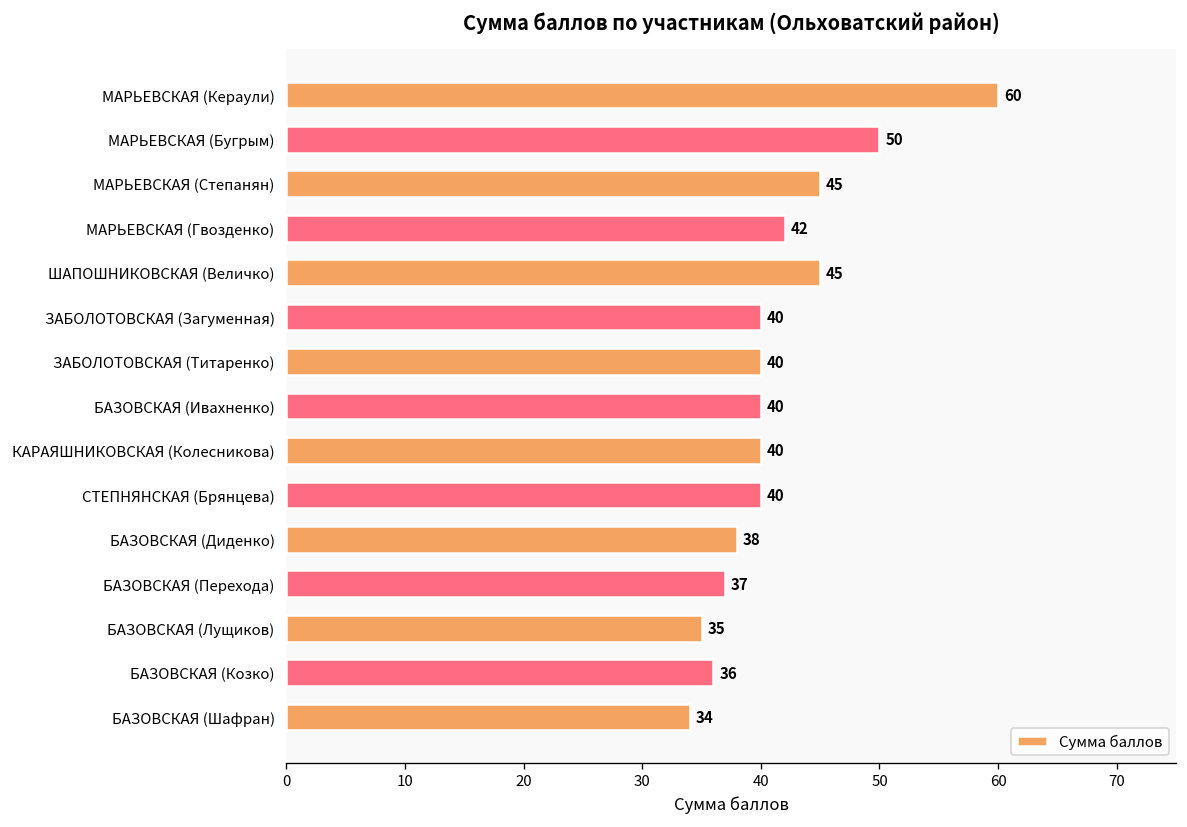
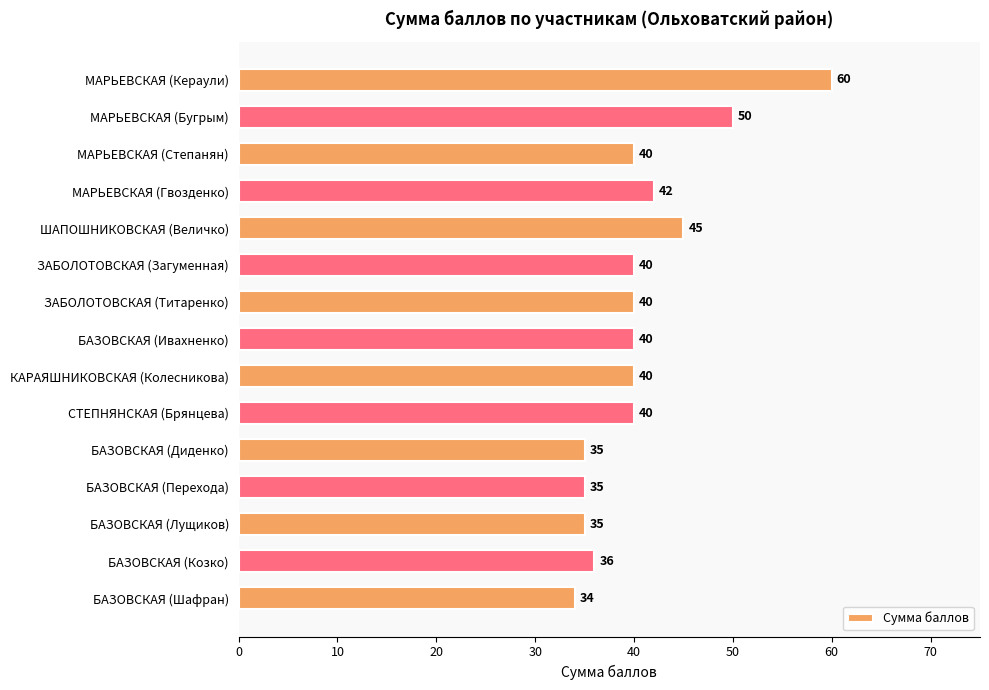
МАРЬЕВСКАЯ (Степанян): 45 -> 40
БАЗОВСКАЯ (Диденко): 38 -> 35
БАЗОВСКАЯ (Перехода): 37 -> 35
